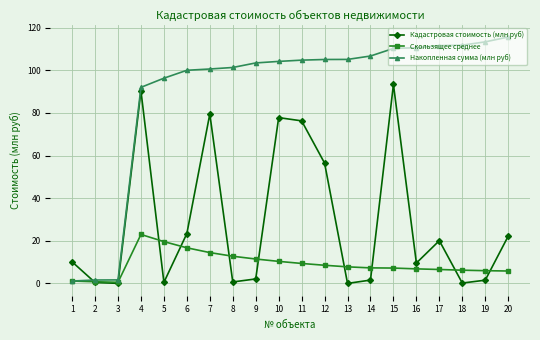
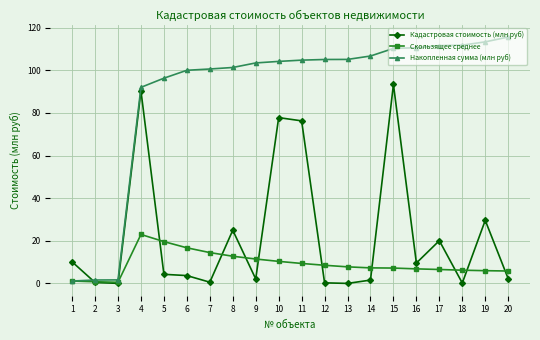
Кадастровая стоимость (млн руб), 5: 1 -> 4
Кадастровая стоимость (млн руб), 6: 23 -> 4
Кадастровая стоимость (млн руб), 7: 80 -> 1
Кадастровая стоимость (млн руб), 8: 1 -> 25
Кадастровая стоимость (млн руб), 12: 56 -> 0
Кадастровая стоимость (млн руб), 19: 2 -> 30
Кадастровая стоимость (млн руб), 20: 22 -> 2
